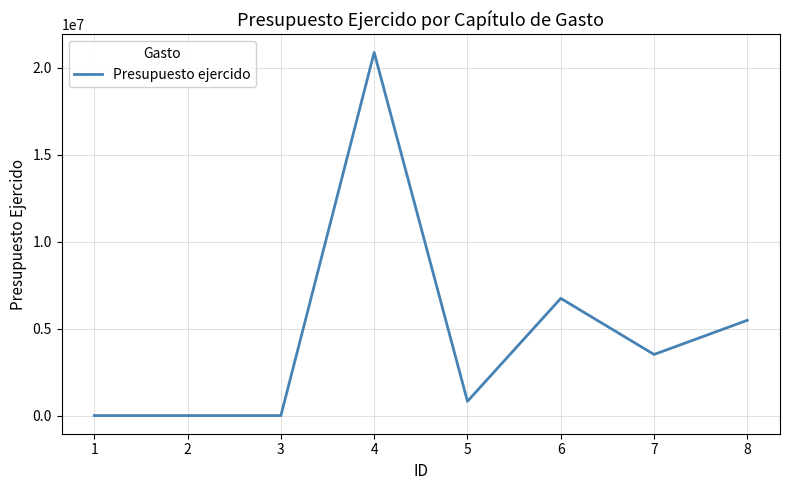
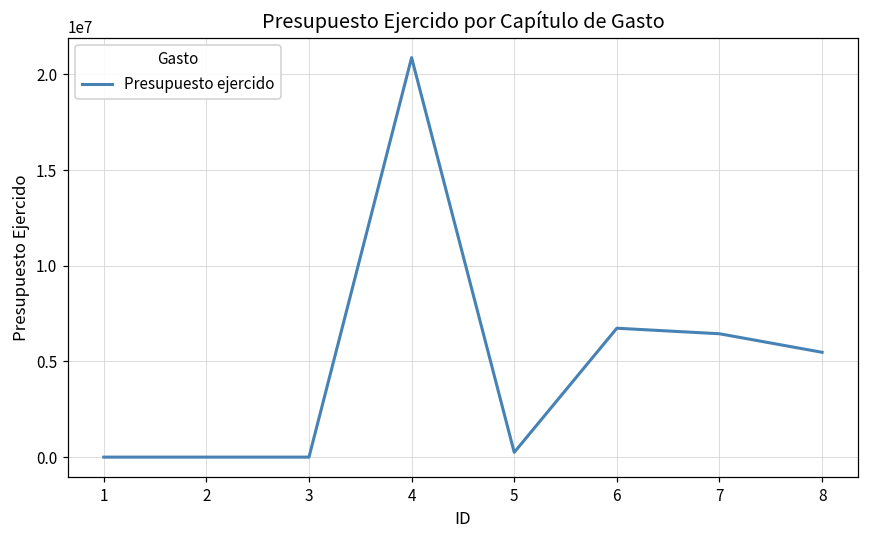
5: 800000 -> 200000
7: 3500000 -> 6400000
